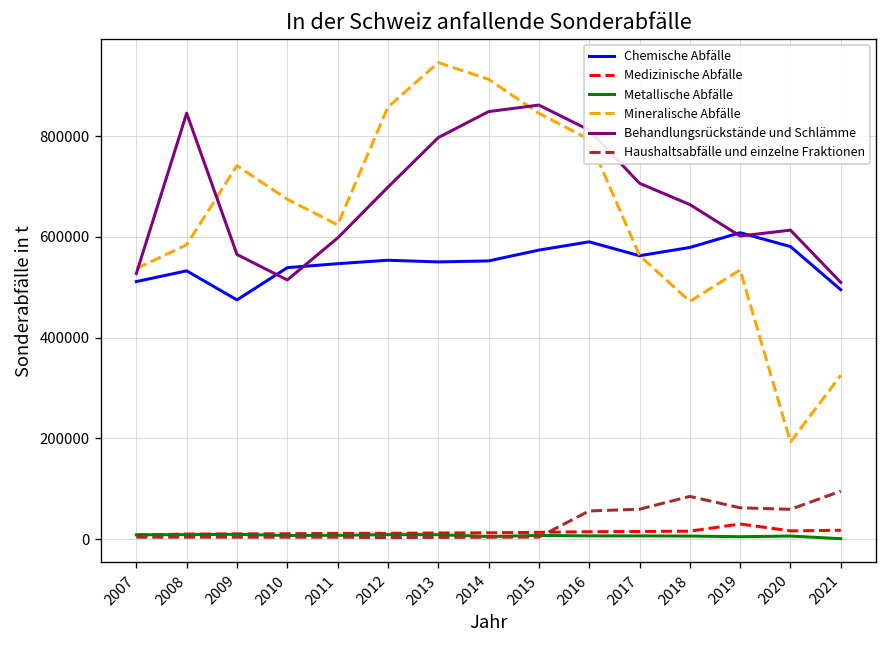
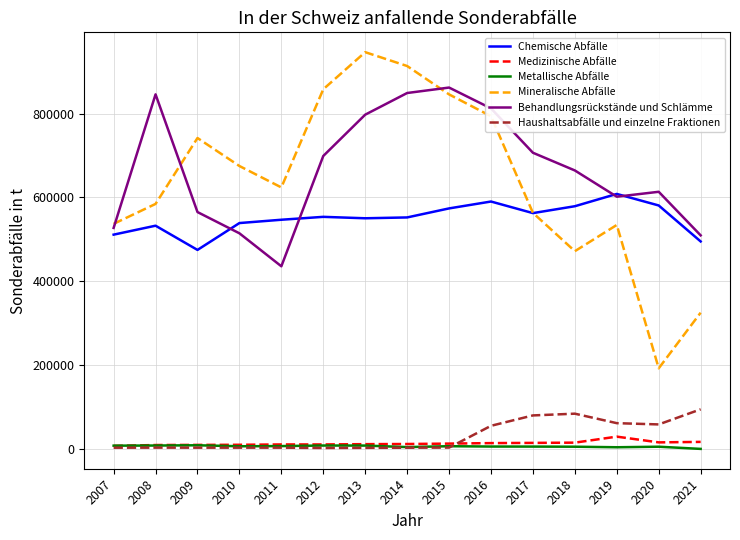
Behandlungsrückstände und Schlämme, 2011: 600000 -> 440000
Haushaltsabfälle und einzelne Fraktionen, 2017: 60000 -> 80000
